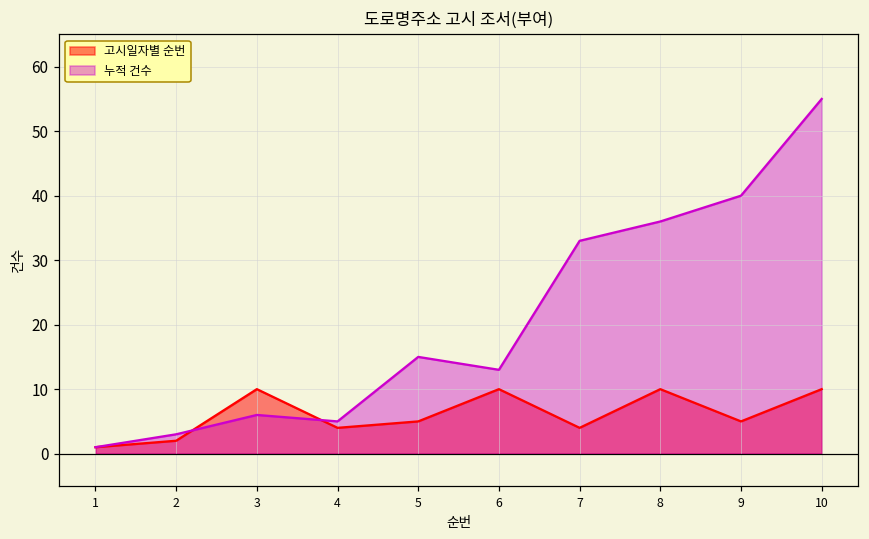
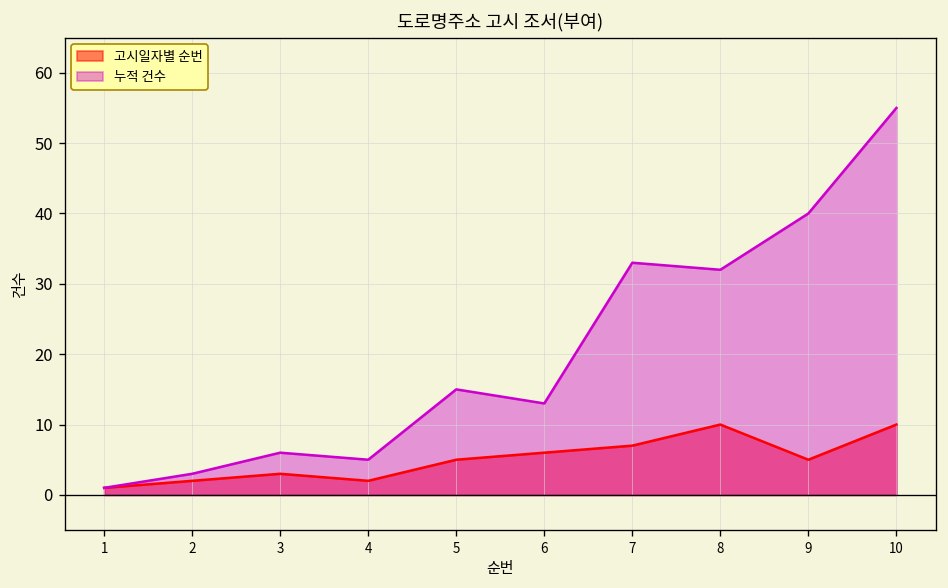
고시일자별 순번, 3: 10 -> 3
고시일자별 순번, 4: 4 -> 2
고시일자별 순번, 6: 10 -> 6
고시일자별 순번, 7: 4 -> 7
누적 건수, 8: 36 -> 32
